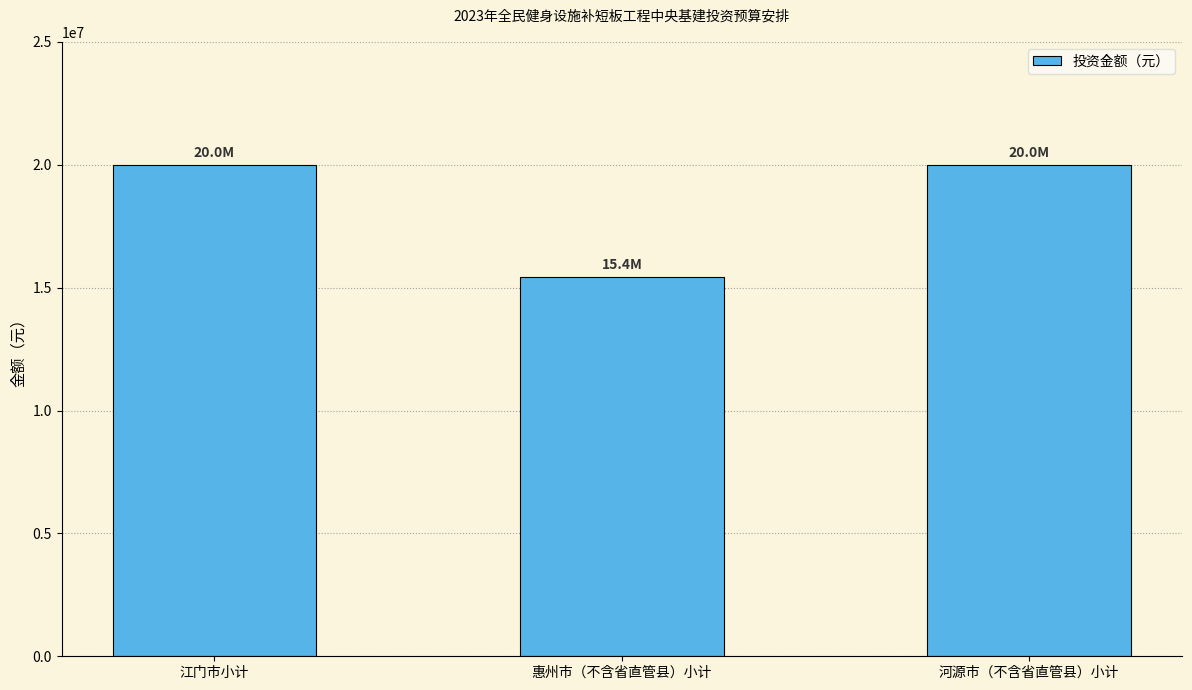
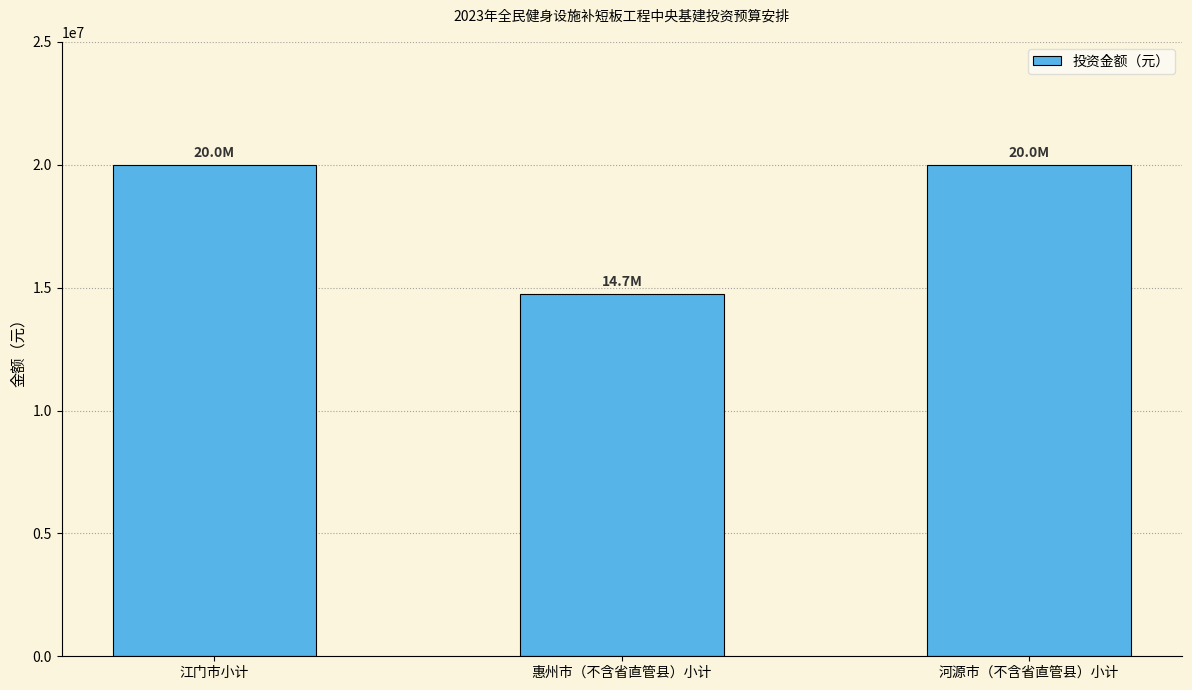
惠州市（不含省直管县）小计: 15.4M -> 14.7M
